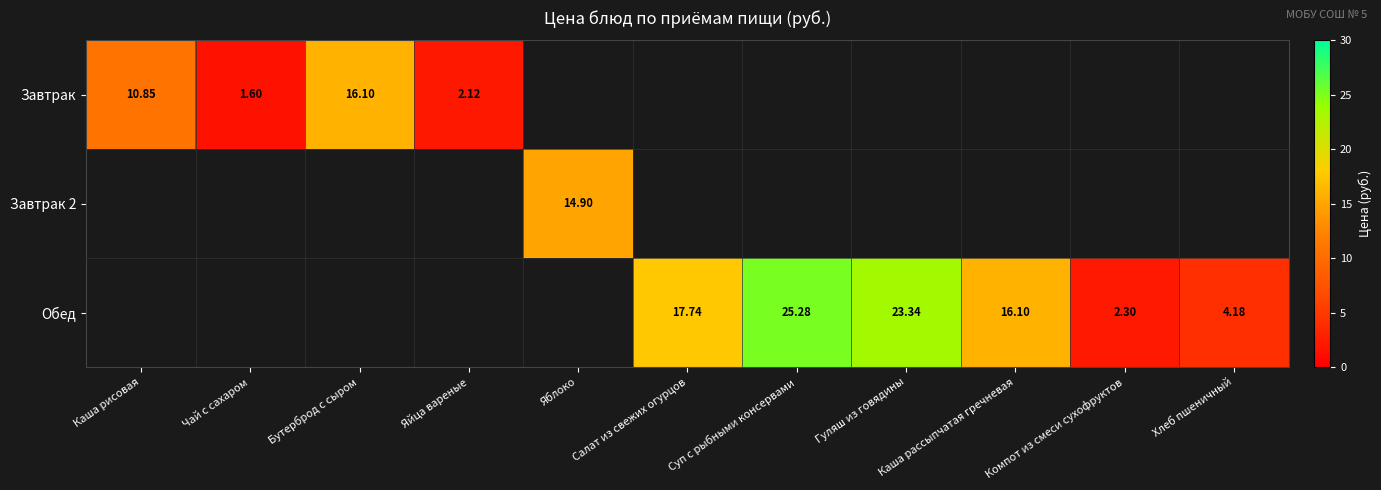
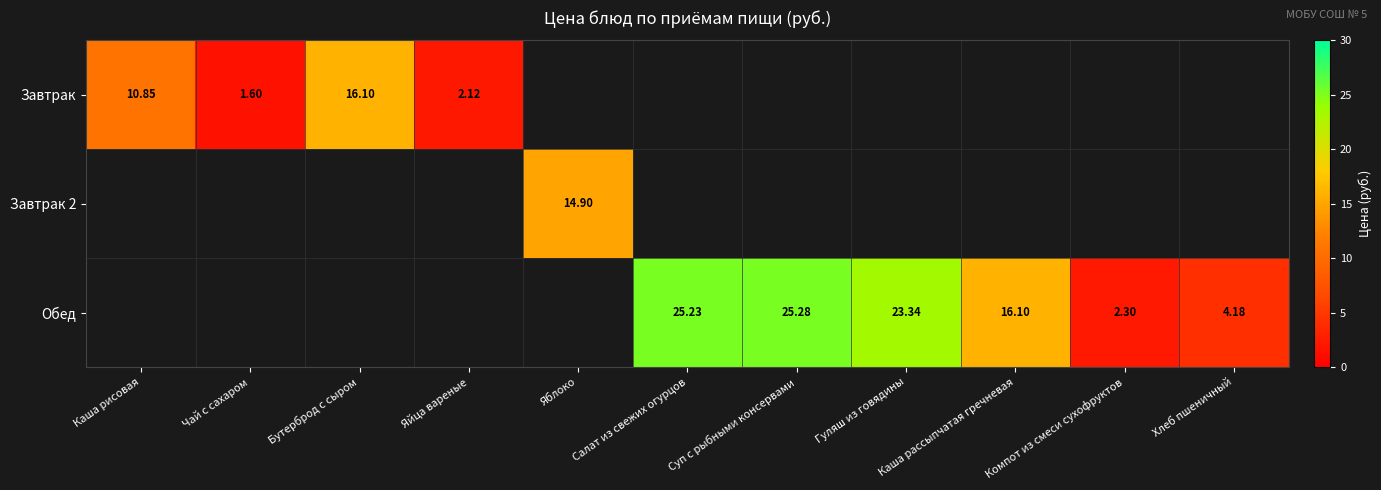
Обед, Салат из свежих огурцов: 17.74 -> 25.23
